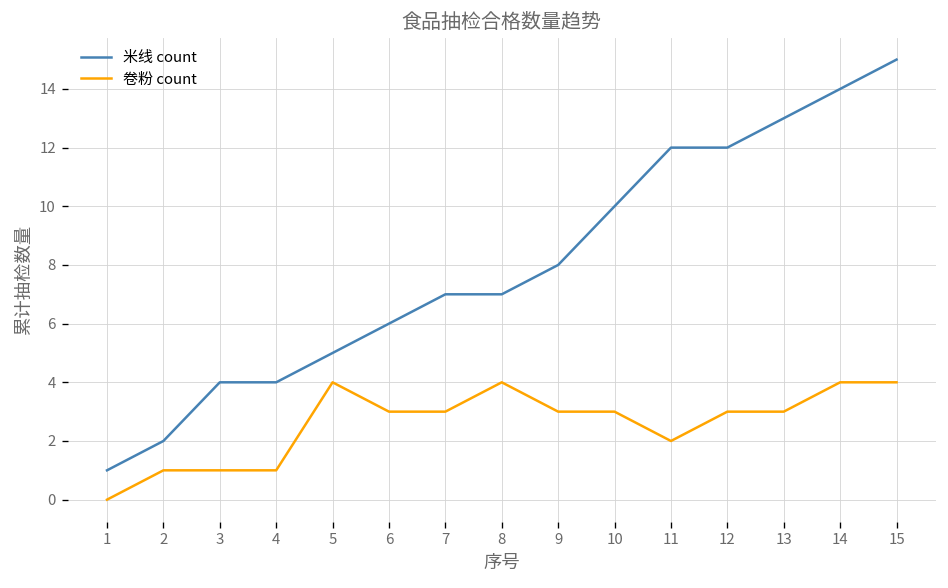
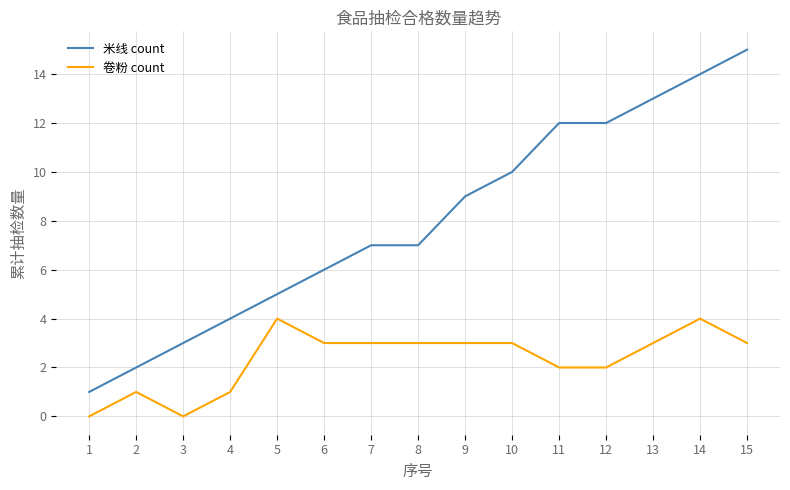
米线 count, 3: 4 -> 3
卷粉 count, 3: 1 -> 0
卷粉 count, 8: 4 -> 3
米线 count, 9: 8 -> 9
卷粉 count, 12: 3 -> 2
卷粉 count, 15: 4 -> 3
